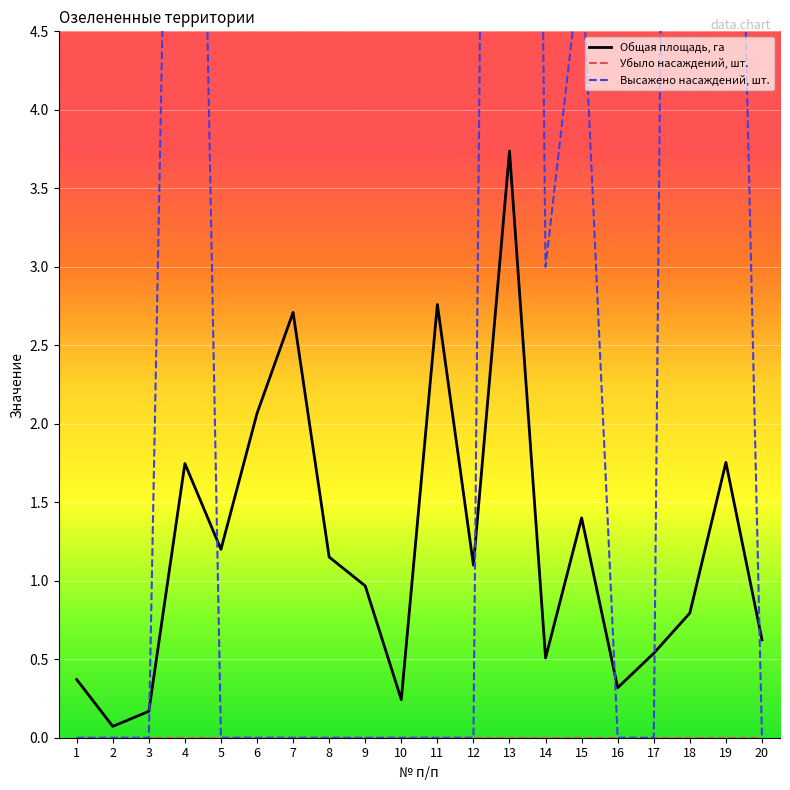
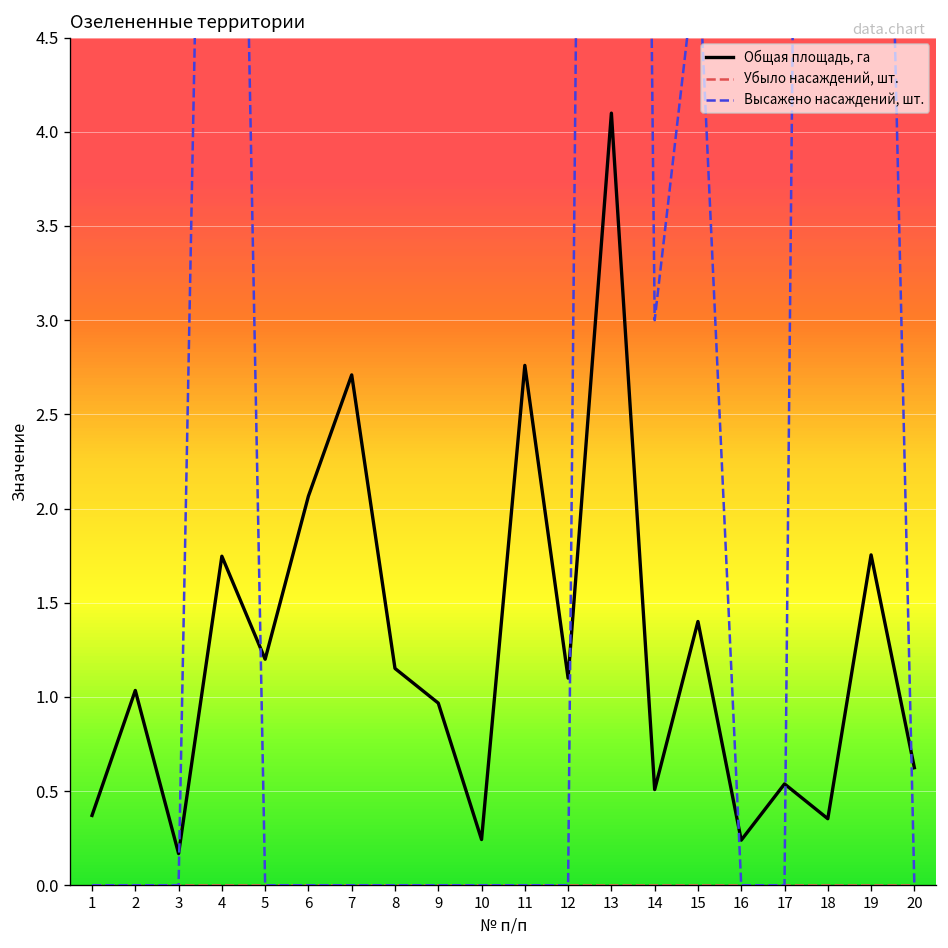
Общая площадь, га, 2: 0.07 -> 1.03
Общая площадь, га, 13: 3.74 -> 4.10
Общая площадь, га, 16: 0.32 -> 0.24
Общая площадь, га, 18: 0.79 -> 0.35
